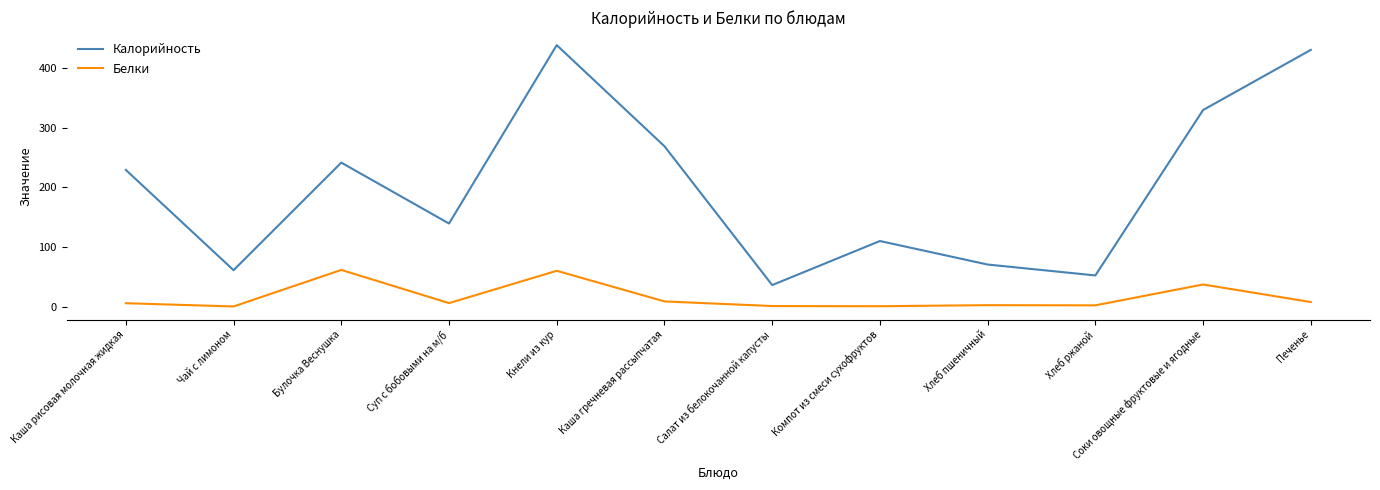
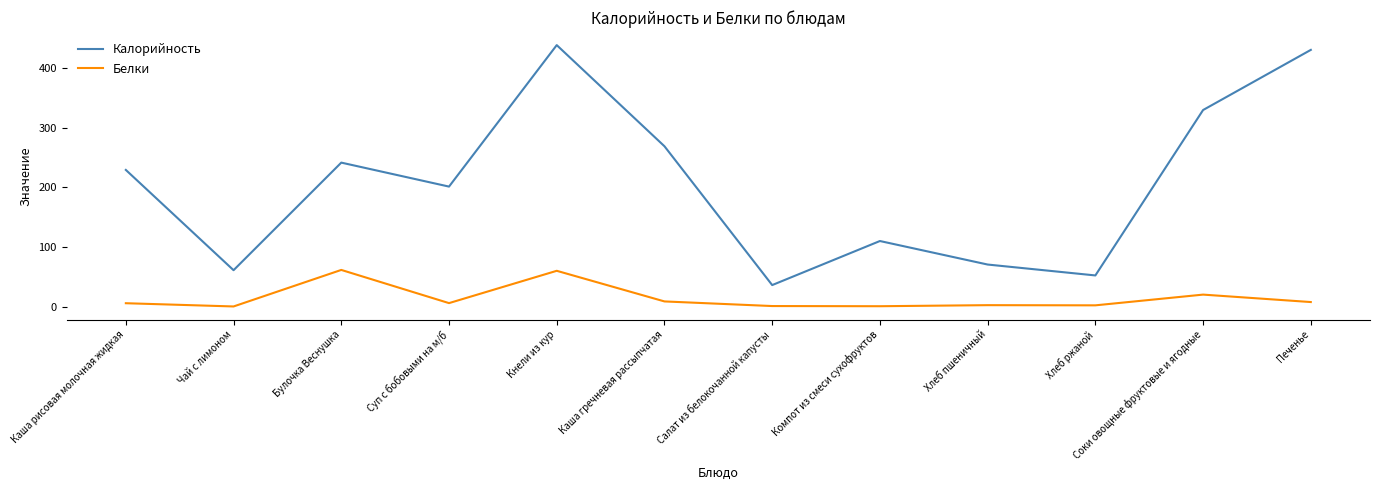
Калорийность, Суп с бобовыми на м/б: 140 -> 200
Белки, Соки овощные фруктовые и ягодные: 40 -> 20
